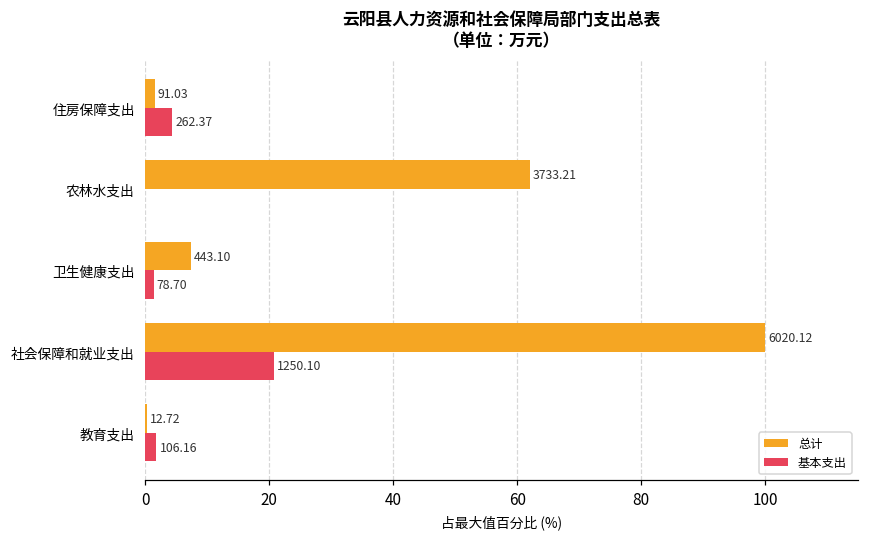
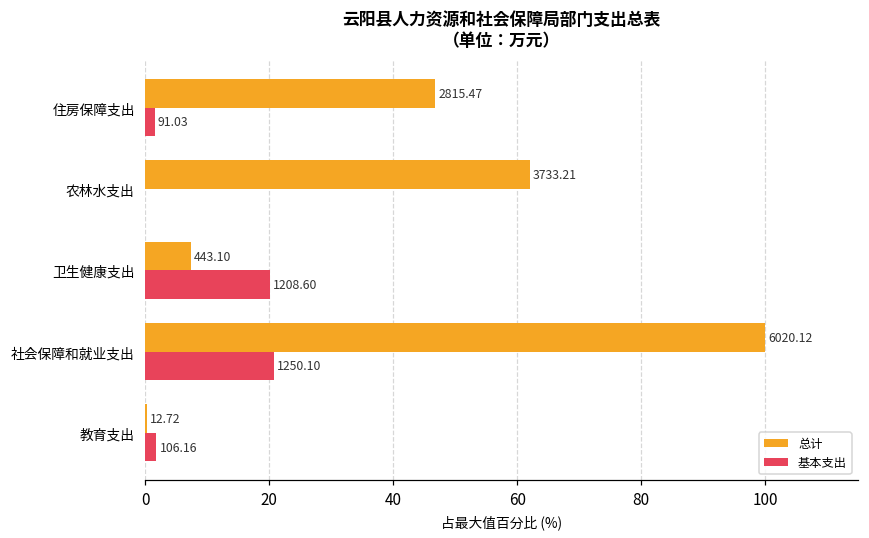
总计, 住房保障支出: 91.03 -> 2815.47
基本支出, 住房保障支出: 262.37 -> 91.03
基本支出, 卫生健康支出: 78.70 -> 1208.60
